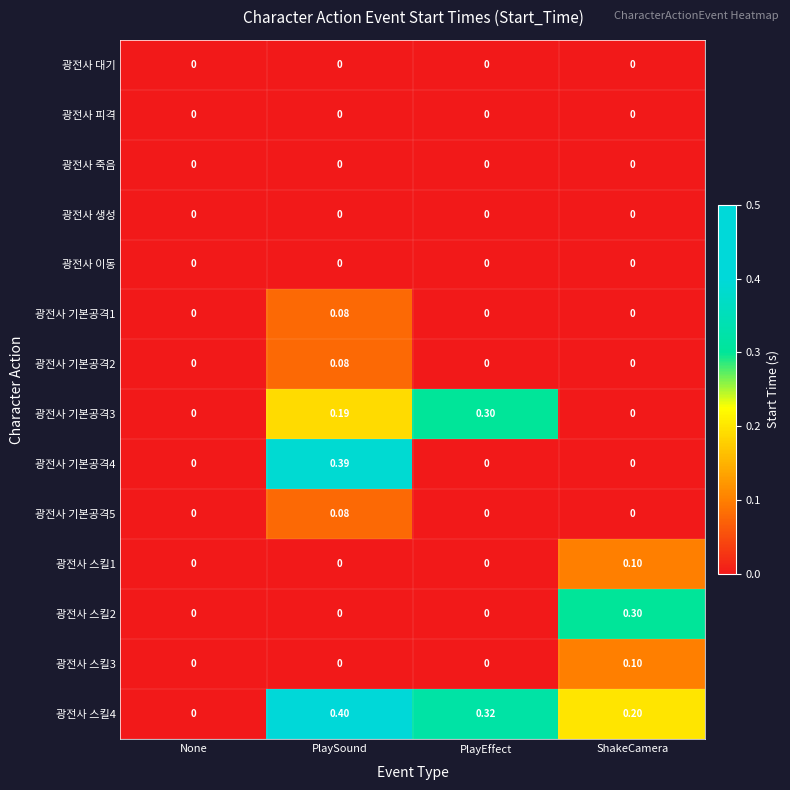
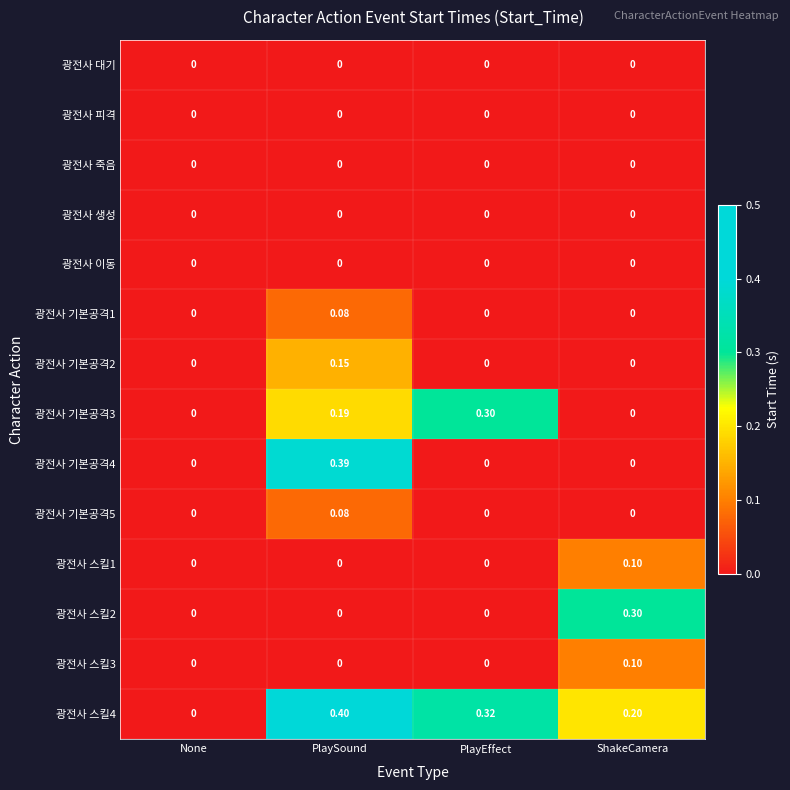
광전사 기본공격2, PlaySound: 0.08 -> 0.15
